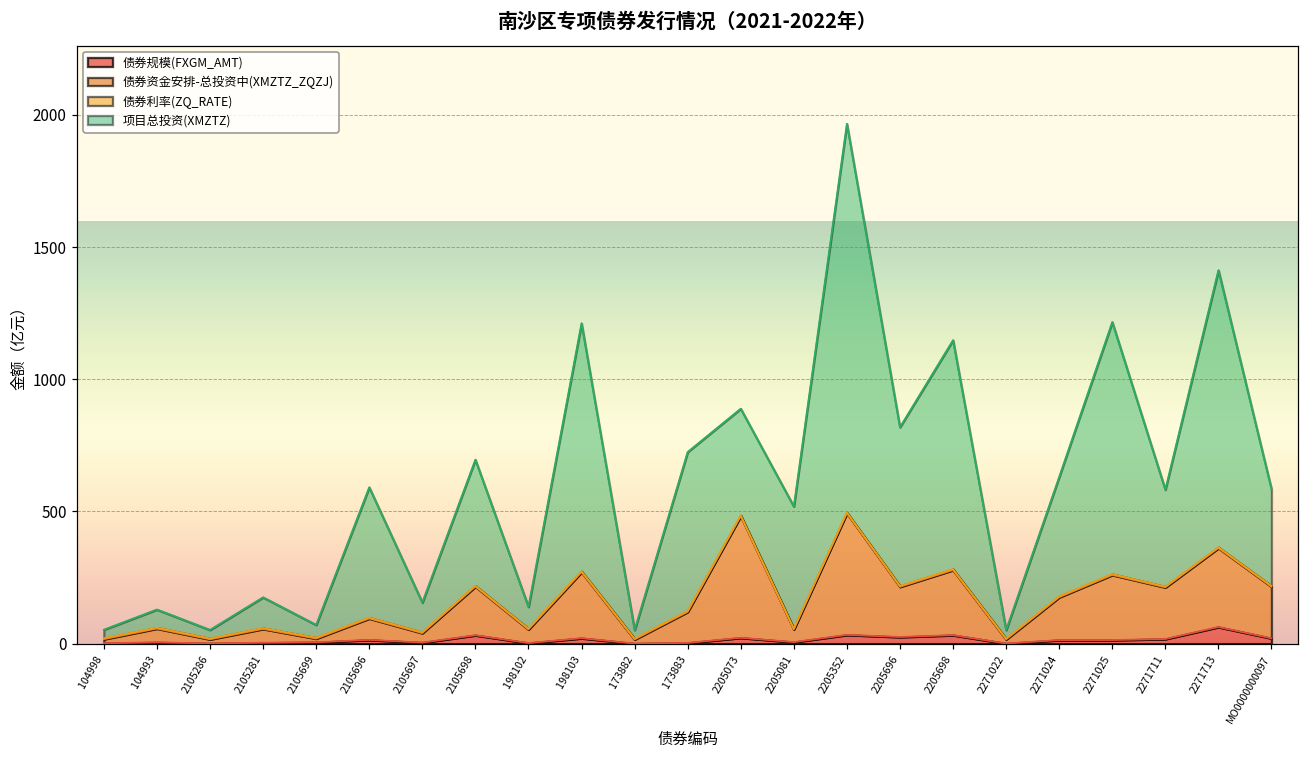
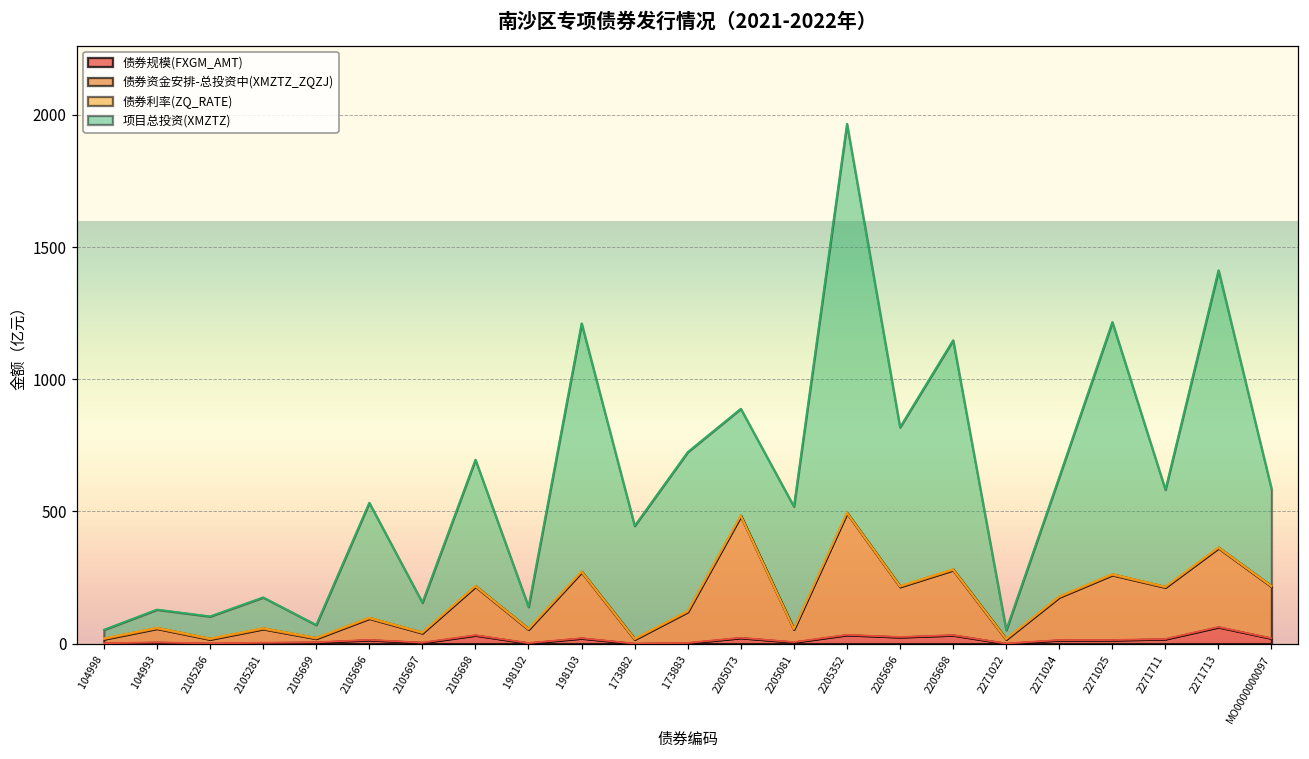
项目总投资(XMZTZ), 2105286: 30 -> 80
项目总投资(XMZTZ), 2105696: 490 -> 430
项目总投资(XMZTZ), 173882: 30 -> 430
